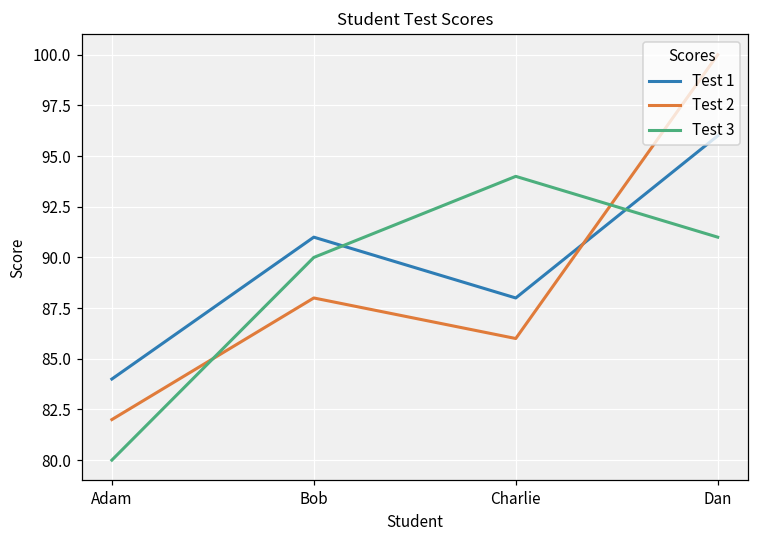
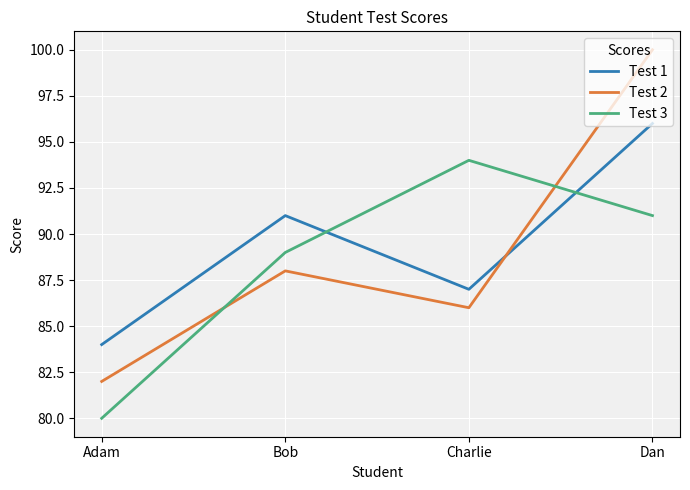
Test 3, Bob: 90 -> 89
Test 1, Charlie: 88 -> 87
